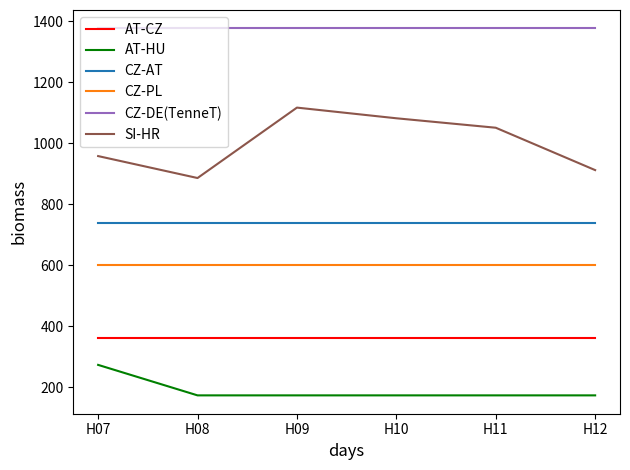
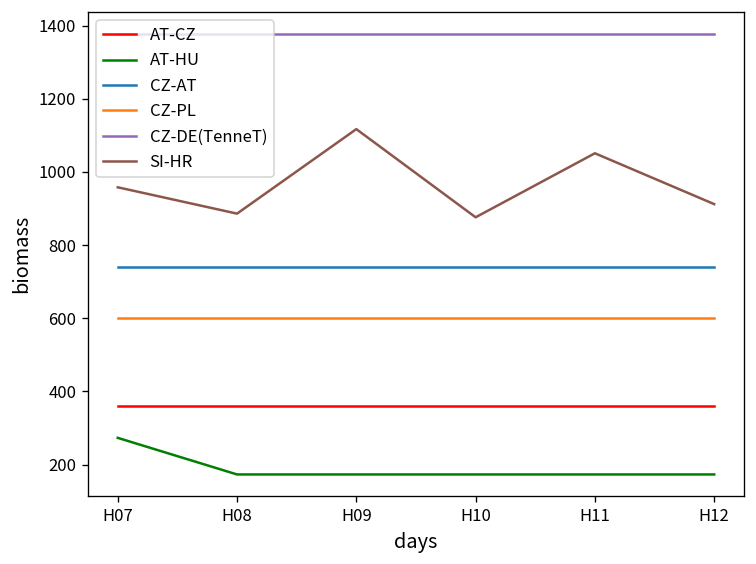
SI-HR, H10: 1080 -> 880
